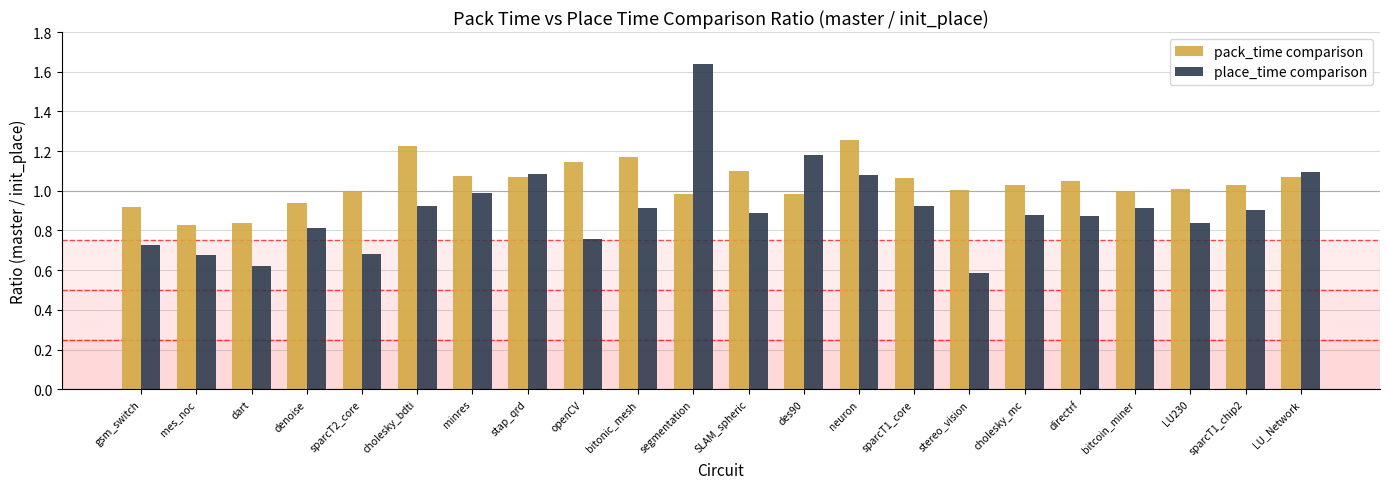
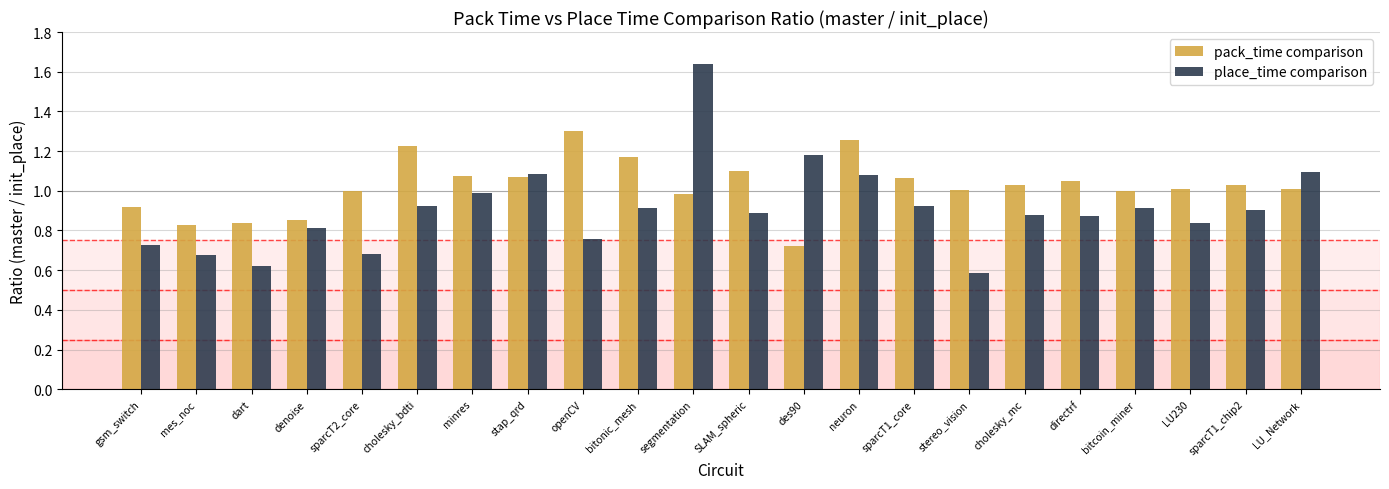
pack_time comparison, denoise: 0.94 -> 0.85
pack_time comparison, openCV: 1.15 -> 1.30
pack_time comparison, des90: 0.98 -> 0.72
pack_time comparison, LU_Network: 1.07 -> 1.01
